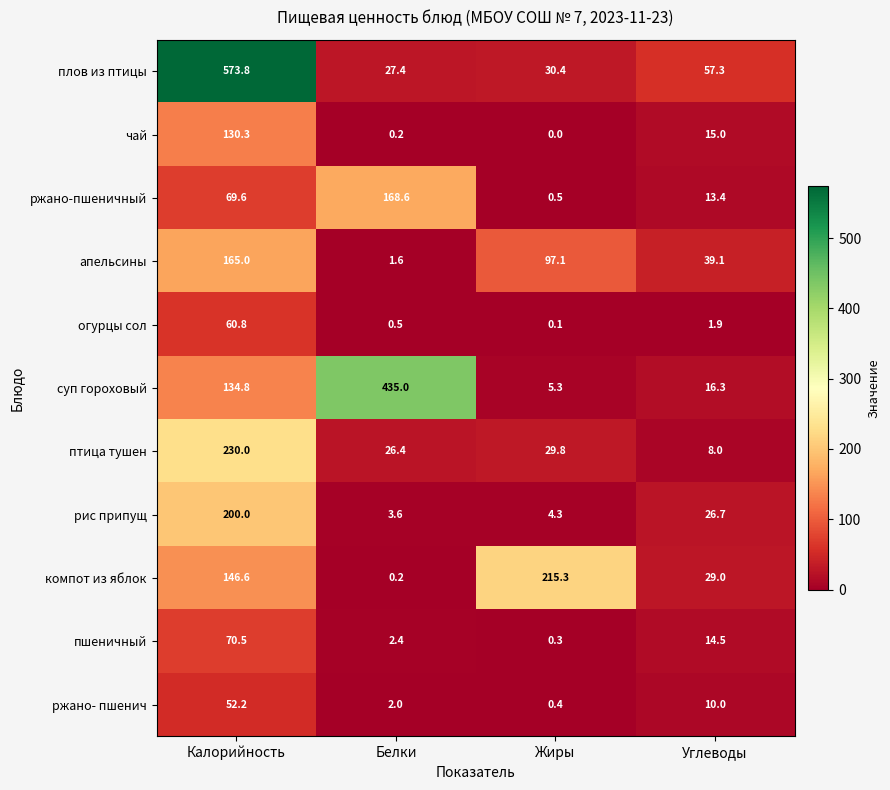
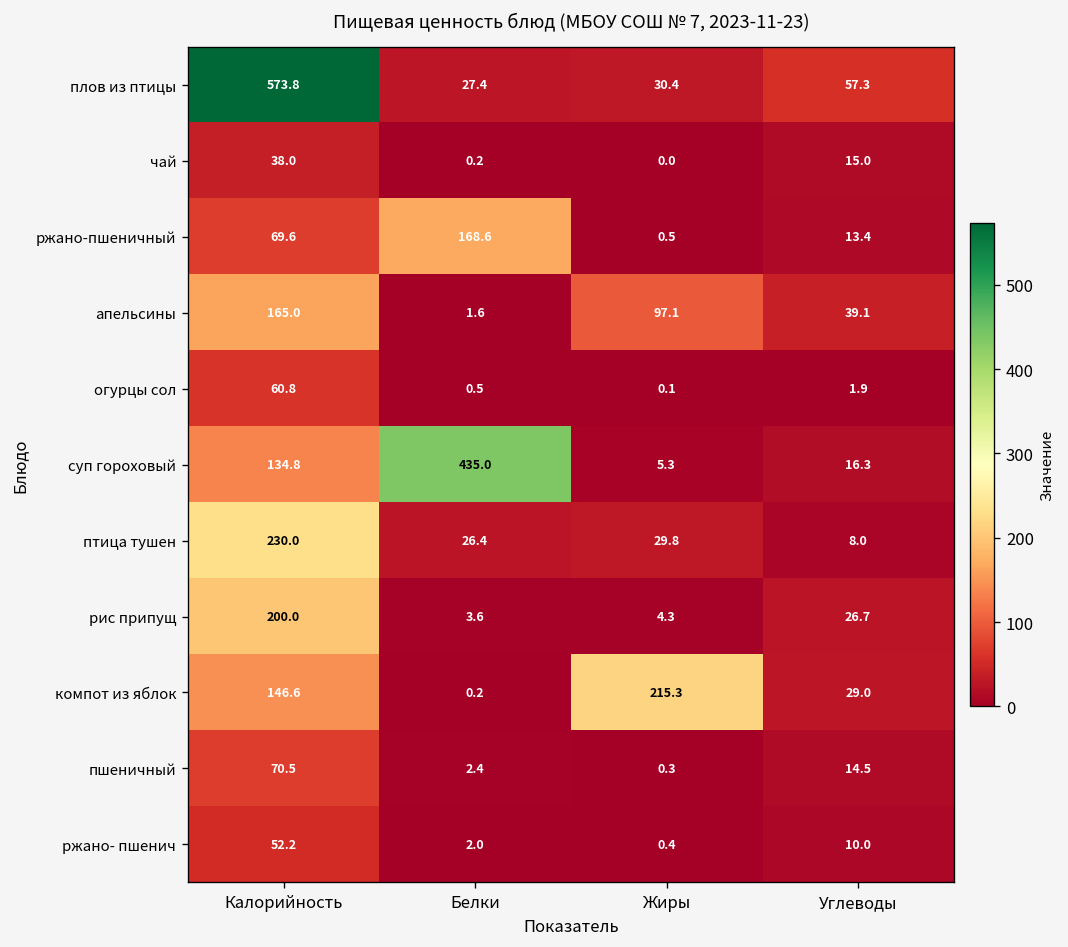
чай, Калорийность: 130.3 -> 38.0
